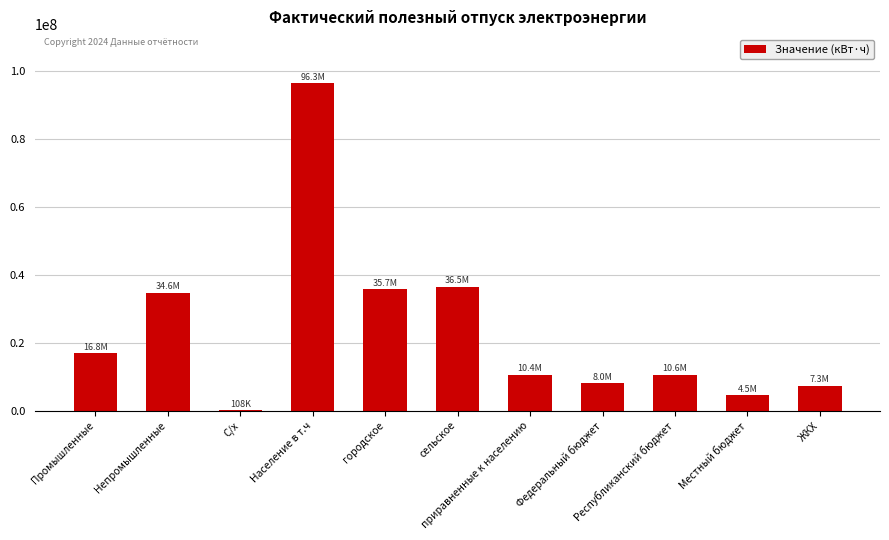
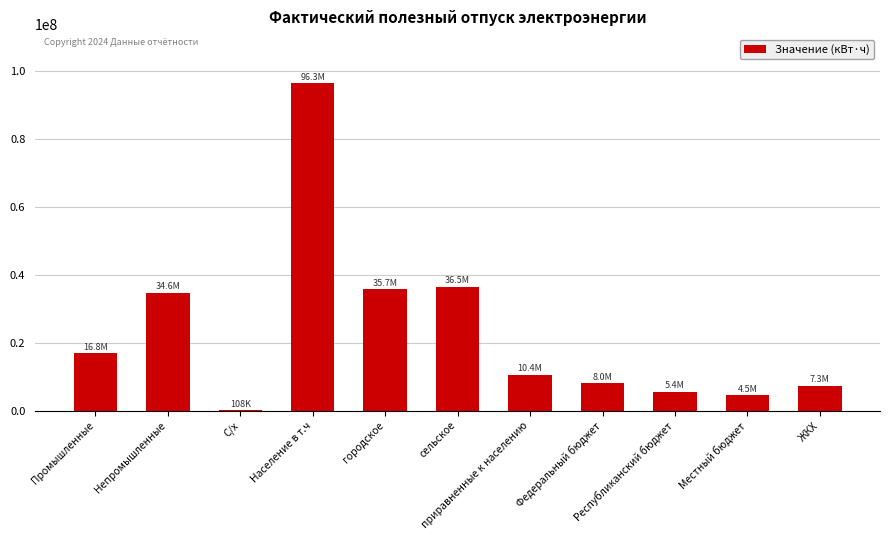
Республиканский бюджет: 10.6M -> 5.4M
